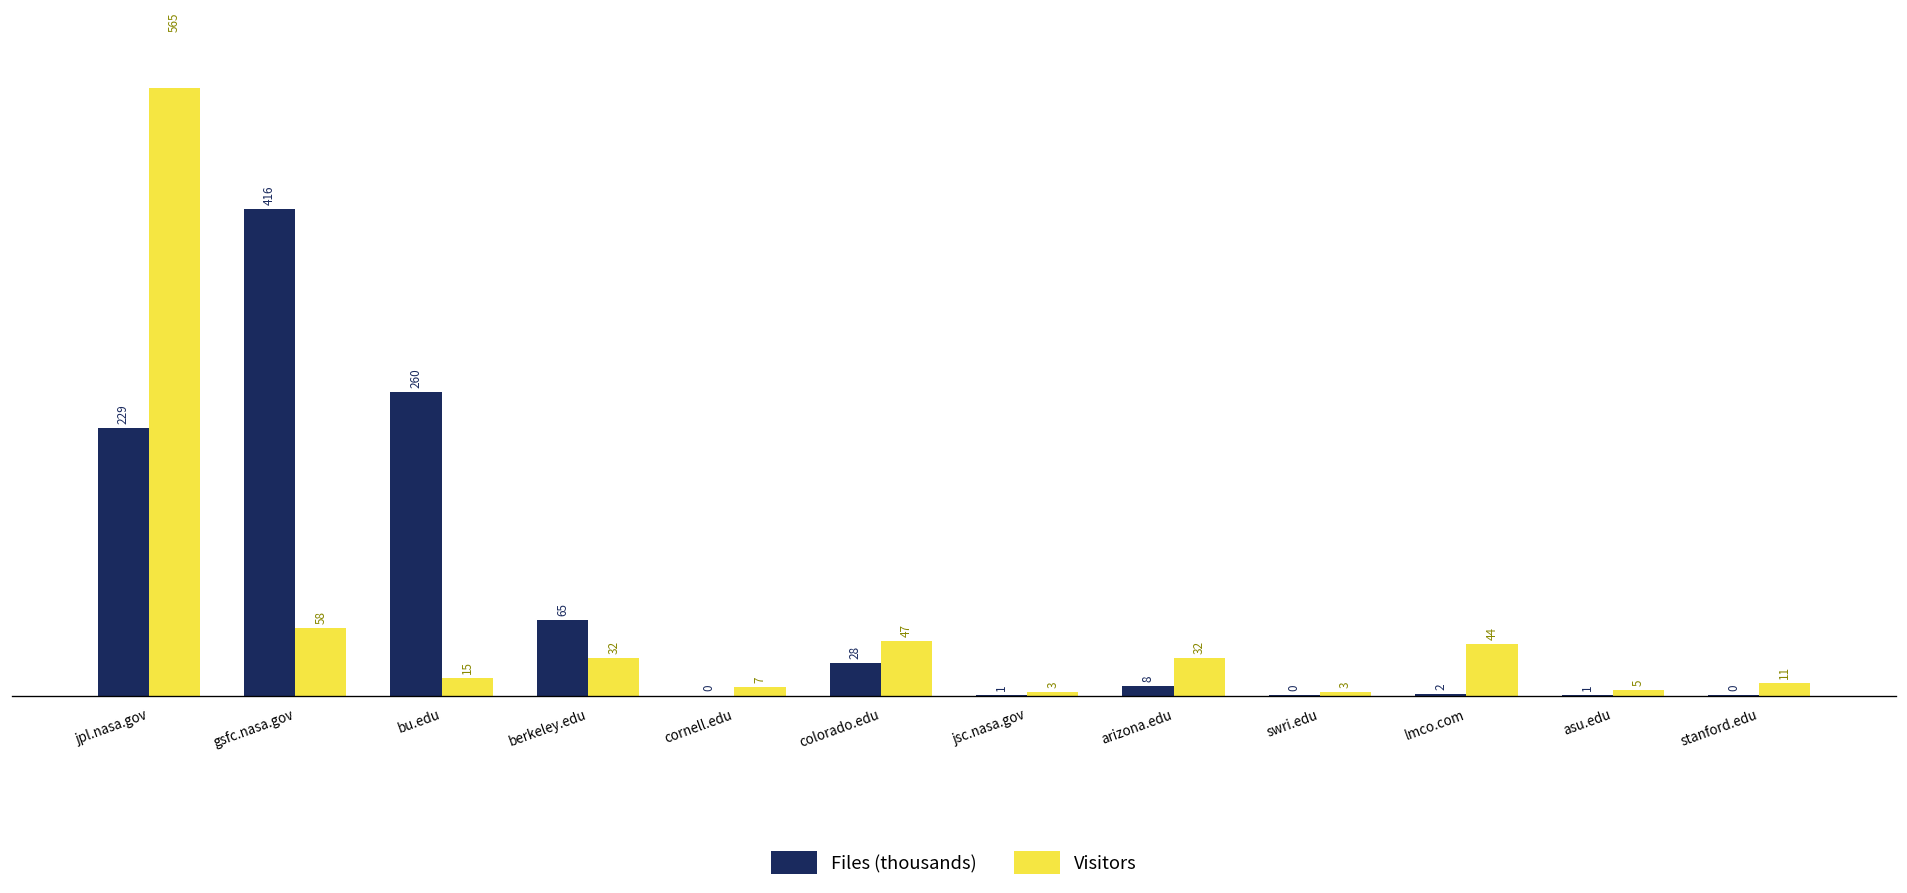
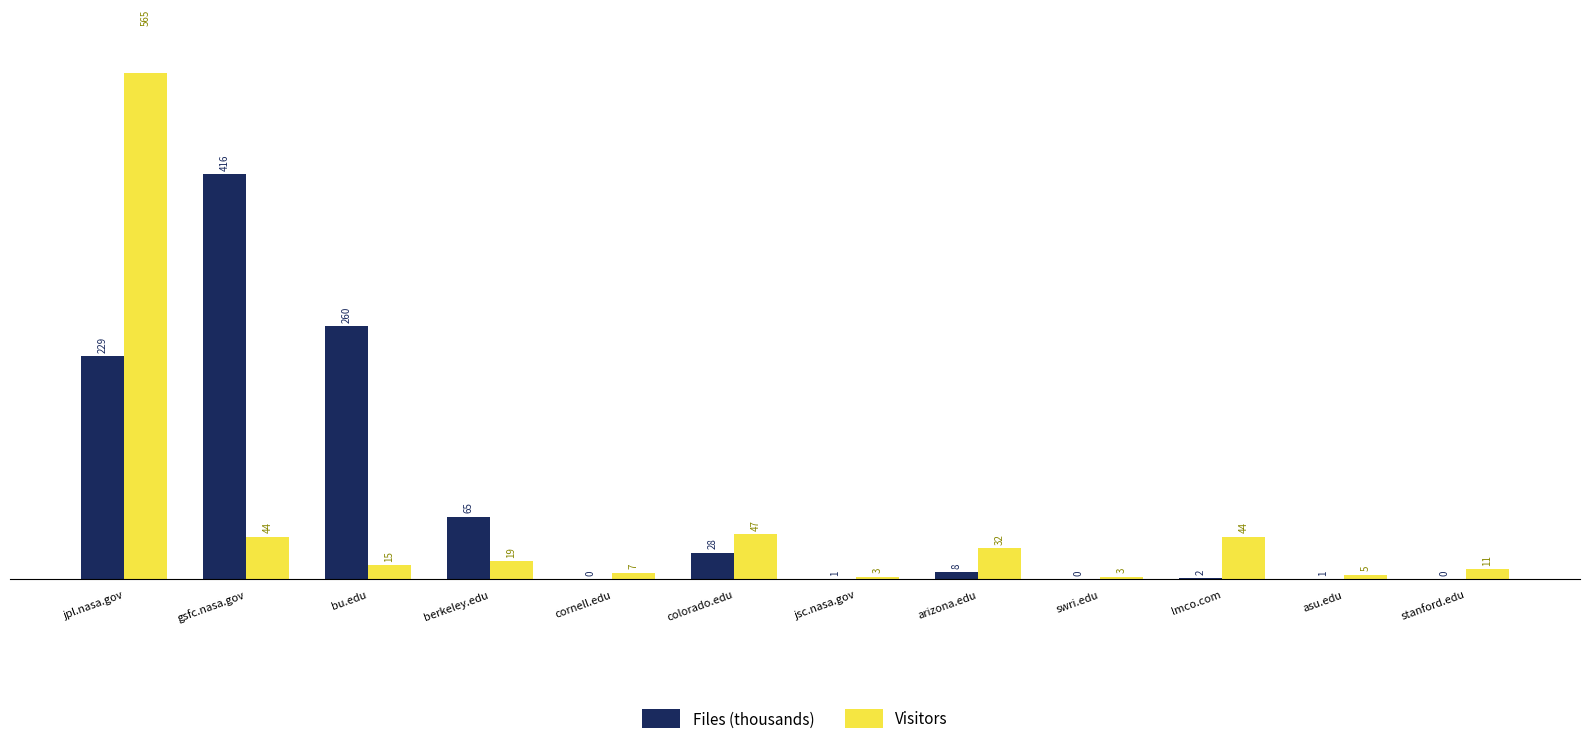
Visitors, gsfc.nasa.gov: 58 -> 44
Visitors, berkeley.edu: 32 -> 19
